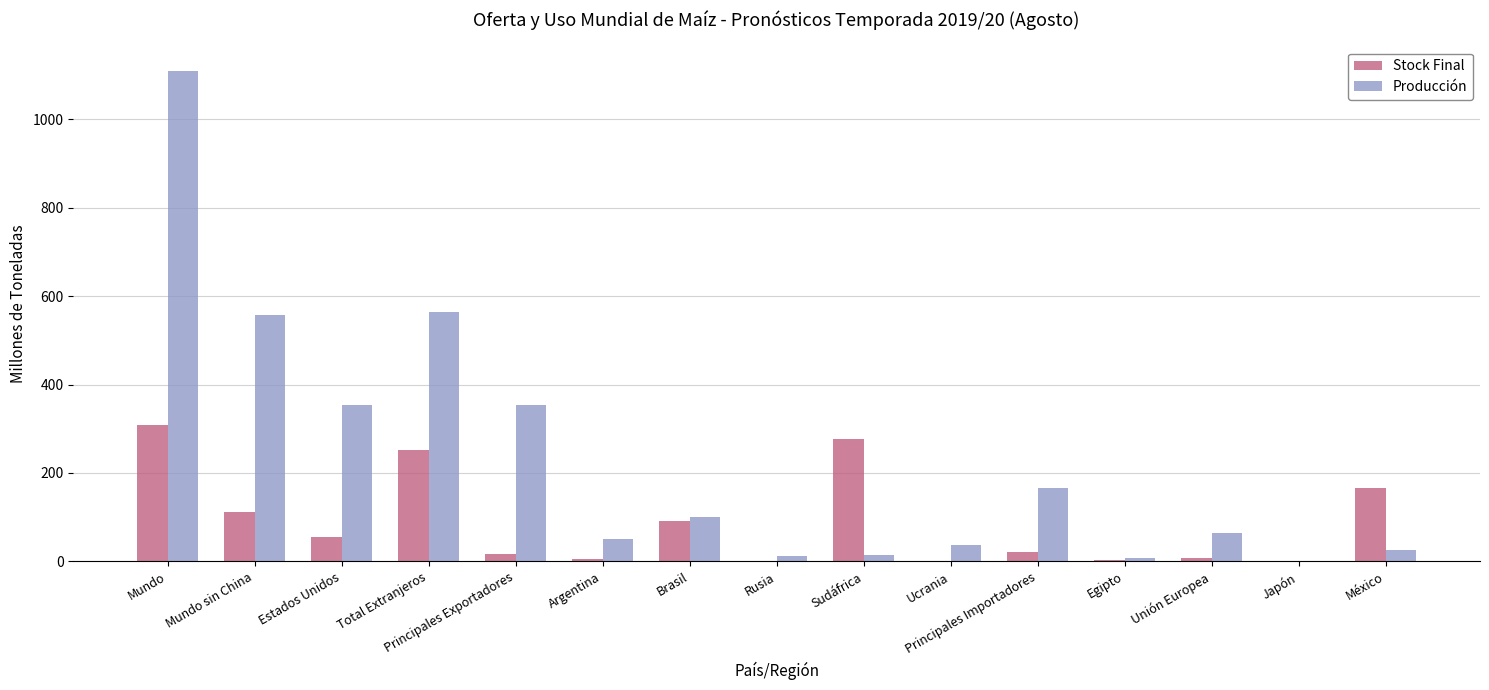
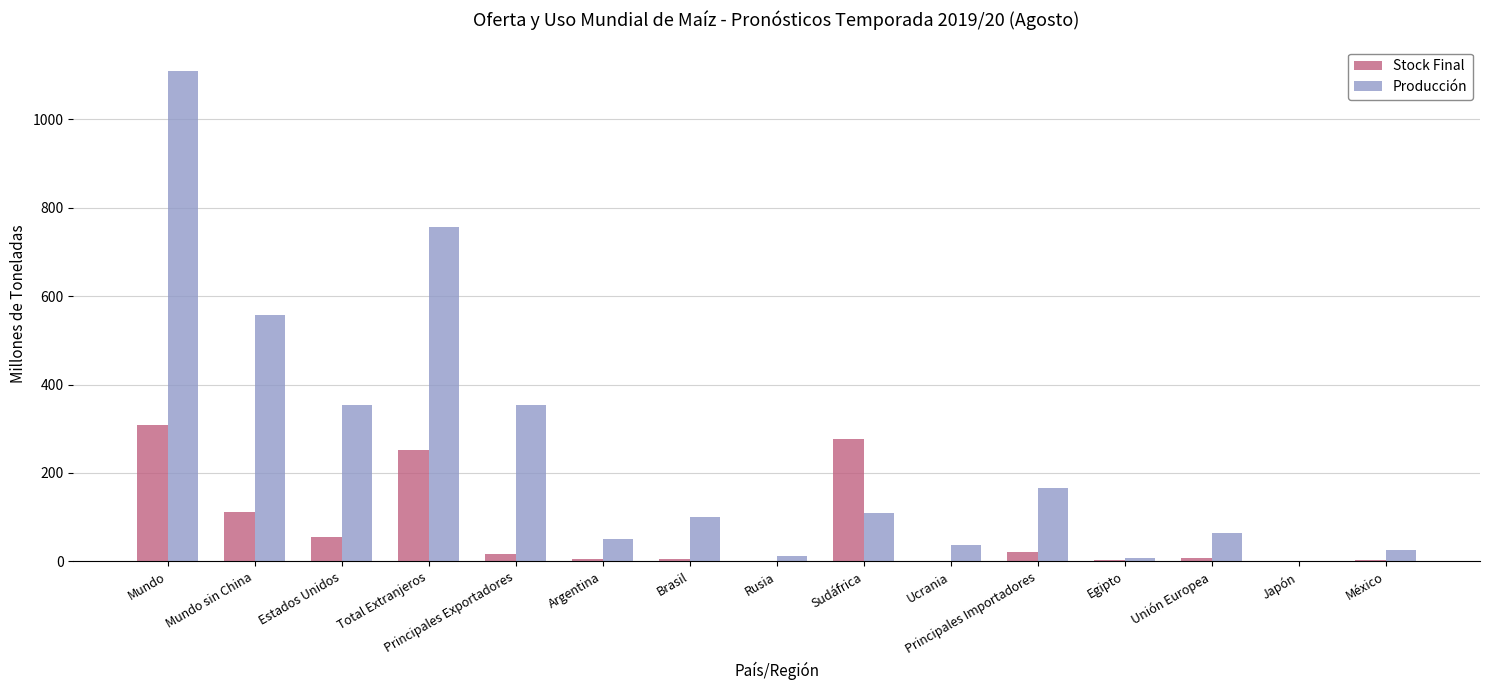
Producción, Total Extranjeros: 560 -> 760
Stock Final, Brasil: 90 -> 10
Producción, Sudáfrica: 10 -> 110
Stock Final, México: 170 -> 0
